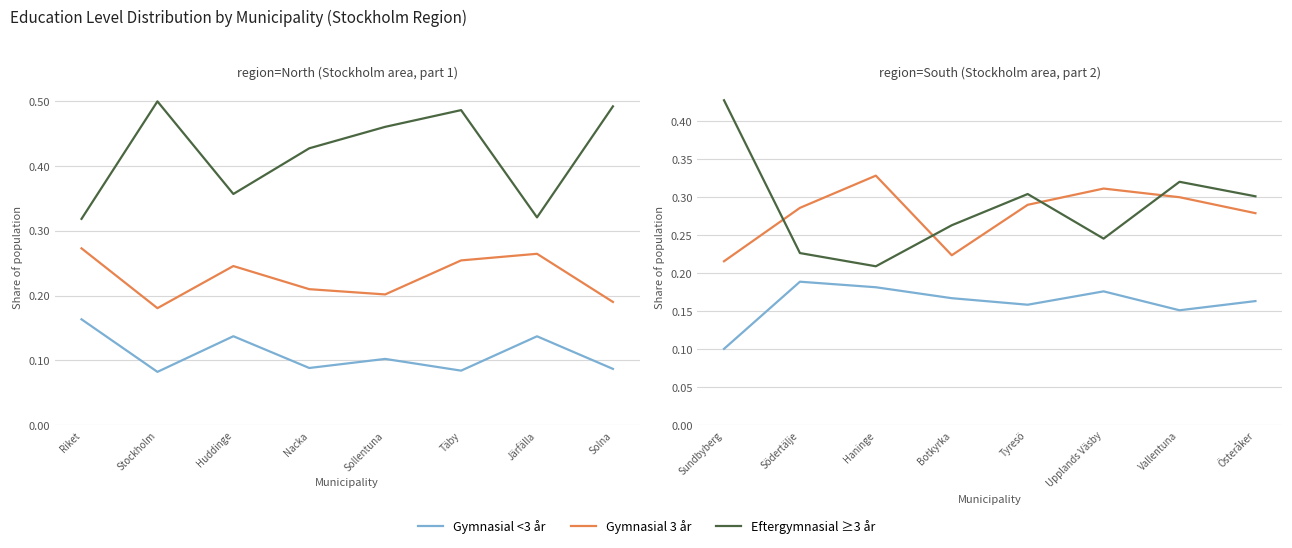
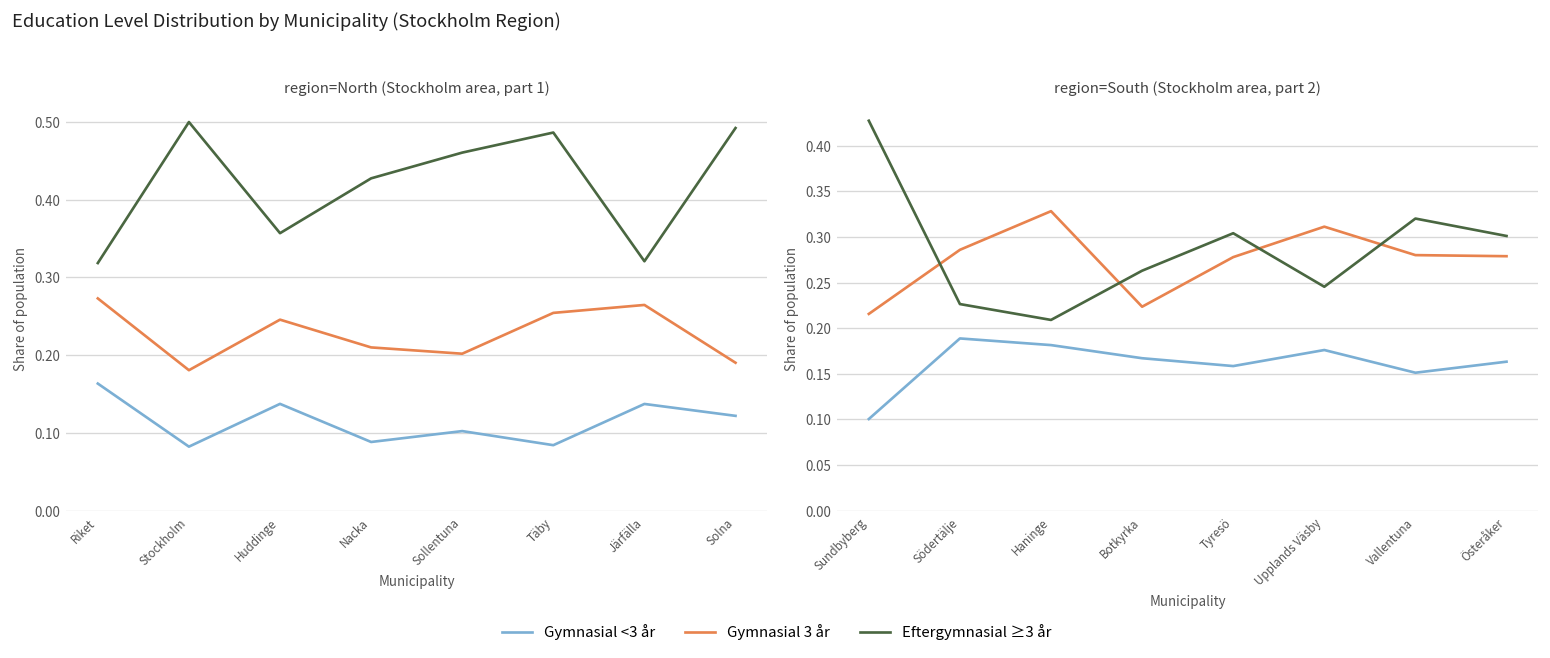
region=North (Stockholm area, part 1), Gymnasial <3 år, Solna: 0.09 -> 0.12
region=South (Stockholm area, part 2), Gymnasial 3 år, Tyresö: 0.29 -> 0.28
region=South (Stockholm area, part 2), Gymnasial 3 år, Vallentuna: 0.30 -> 0.28
